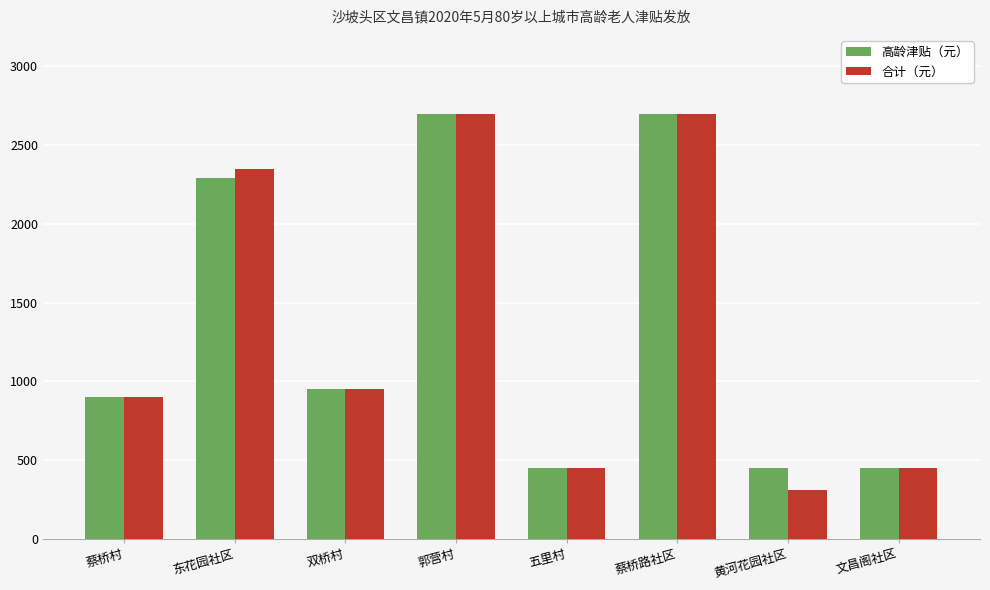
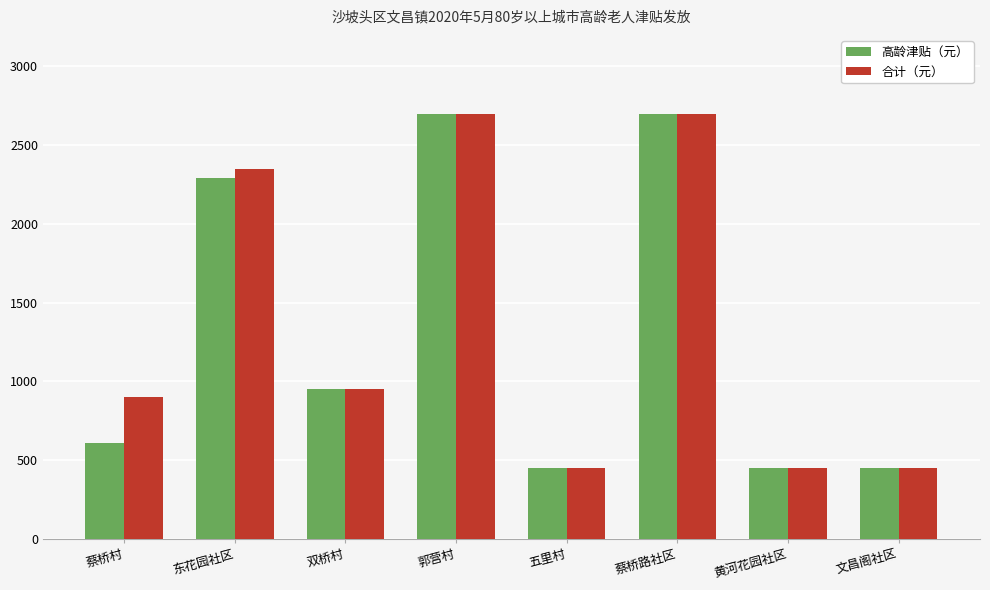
高龄津贴（元）, 蔡桥村: 900 -> 610
合计（元）, 黄河花园社区: 310 -> 450
